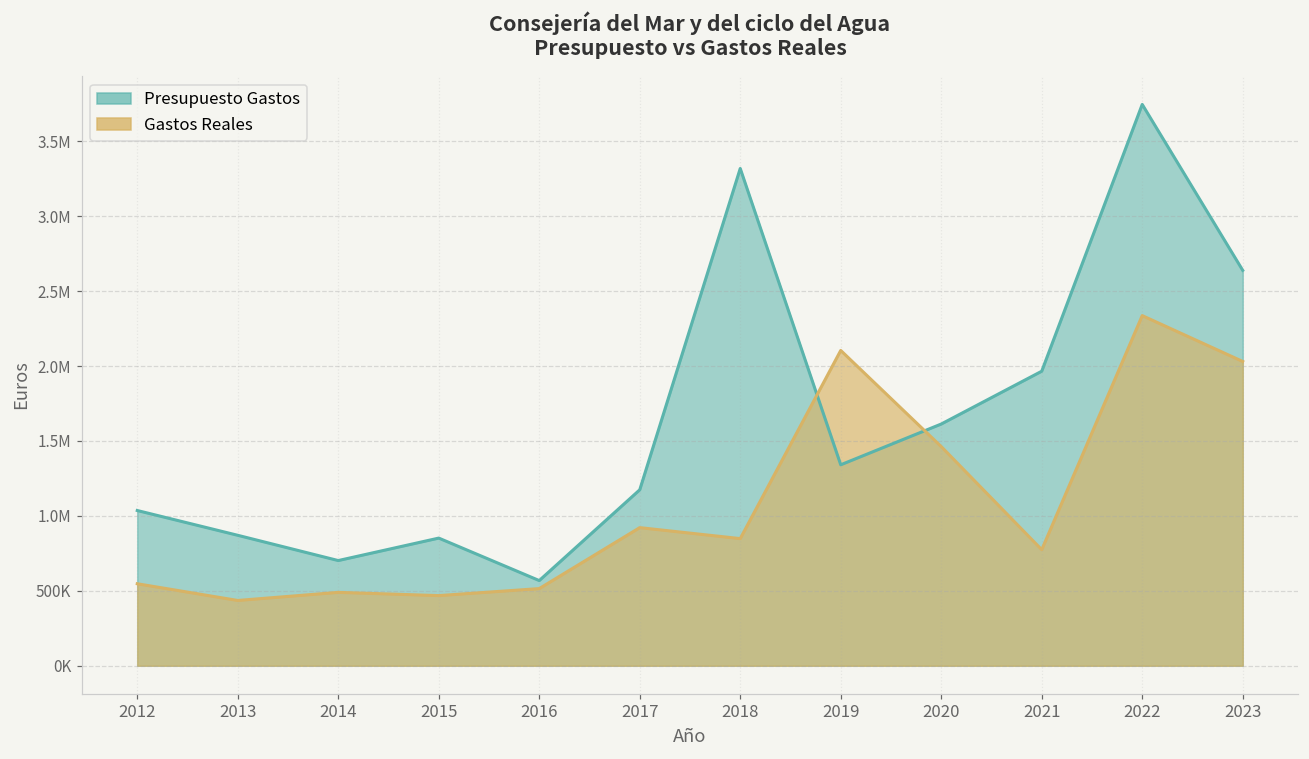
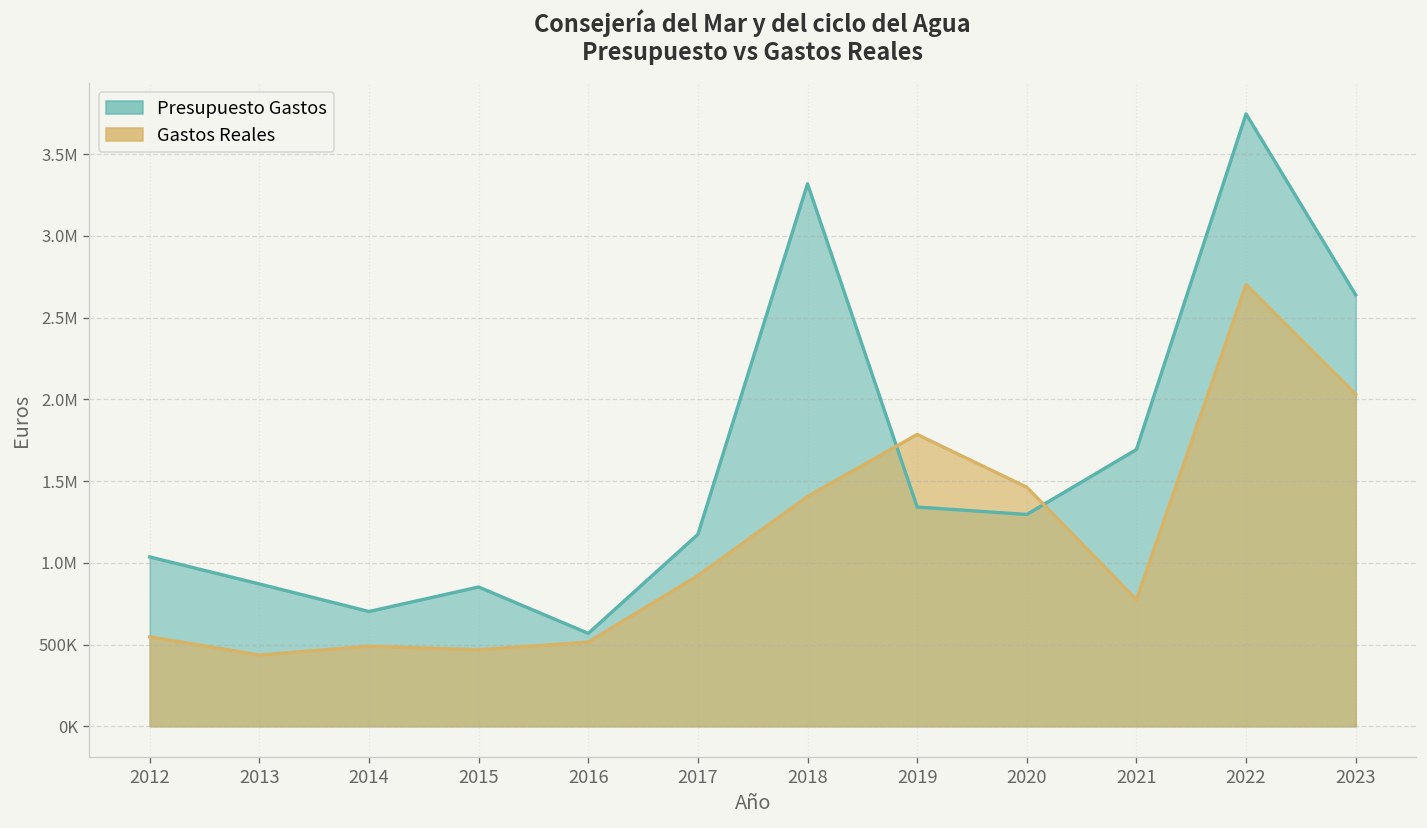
Gastos Reales, 2018: 850000 -> 1410000
Gastos Reales, 2019: 2100000 -> 1780000
Presupuesto Gastos, 2020: 1610000 -> 1300000
Presupuesto Gastos, 2021: 1970000 -> 1690000
Gastos Reales, 2022: 2340000 -> 2700000
